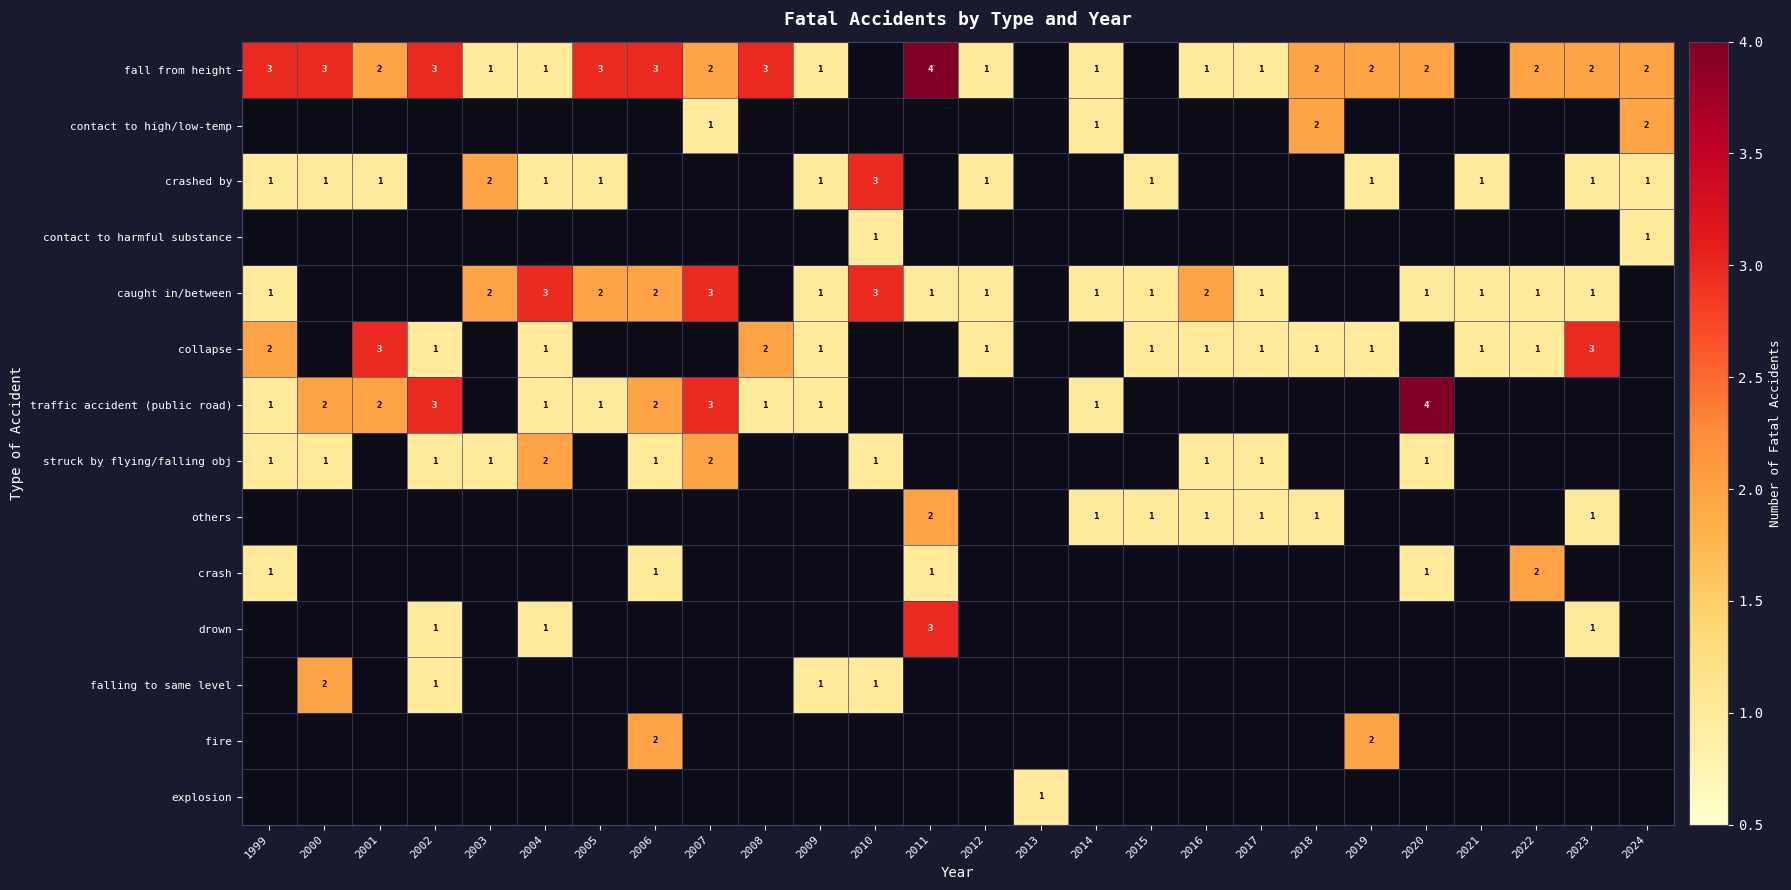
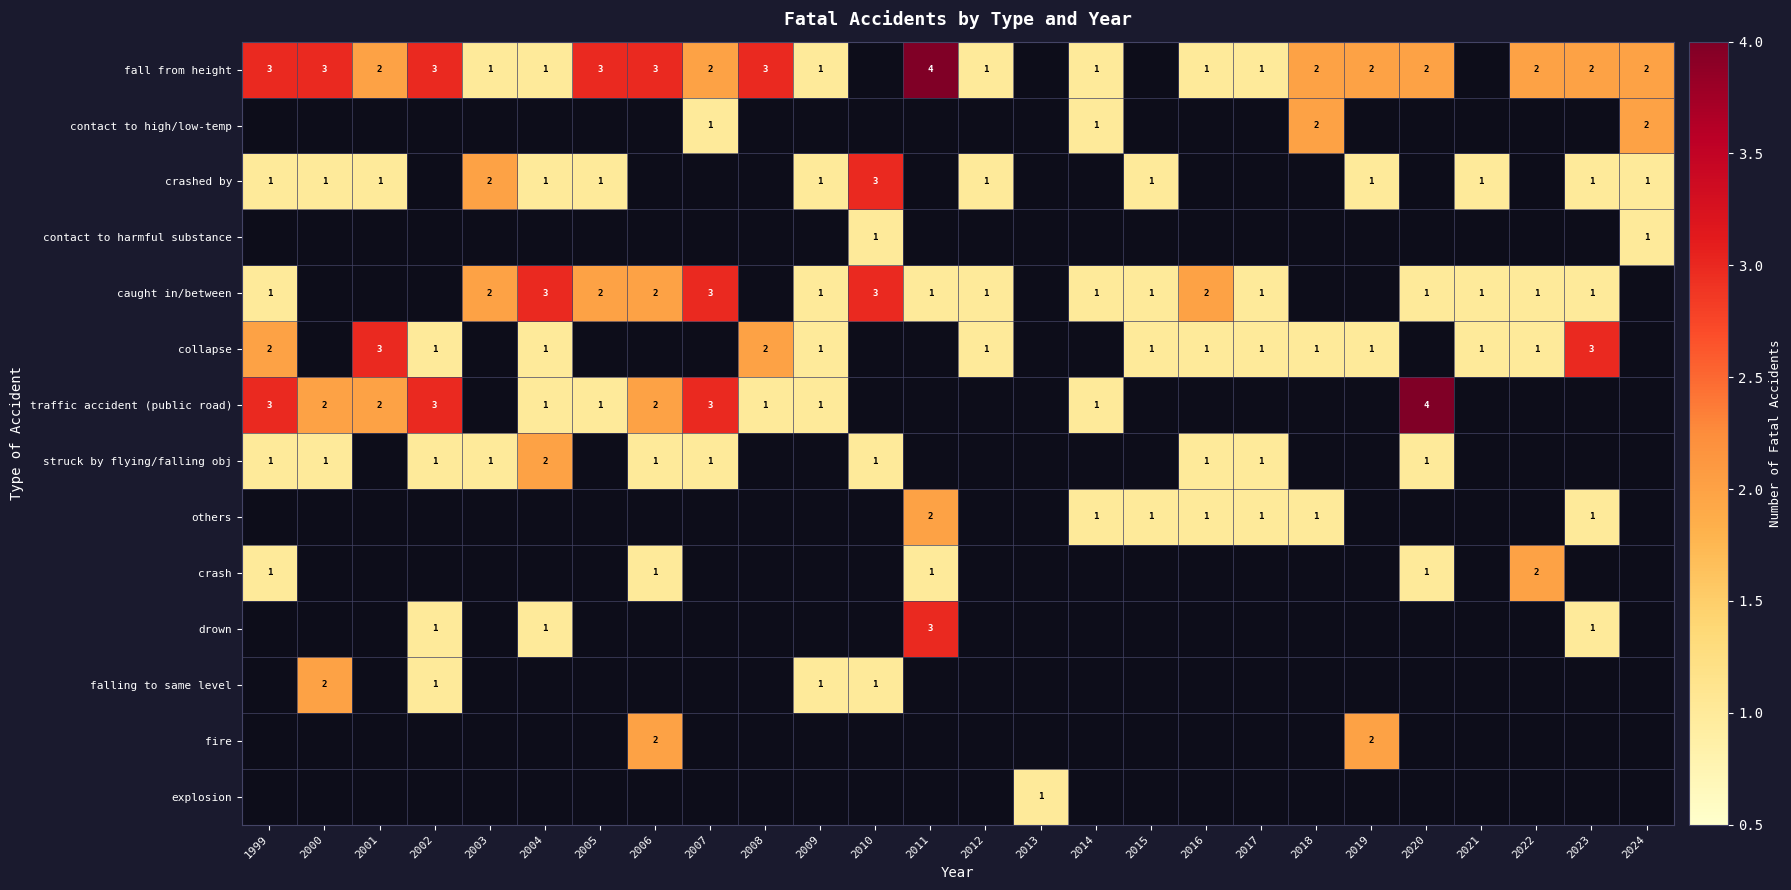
traffic accident (public road), 1999: 1 -> 3
struck by flying/falling obj, 2007: 2 -> 1
